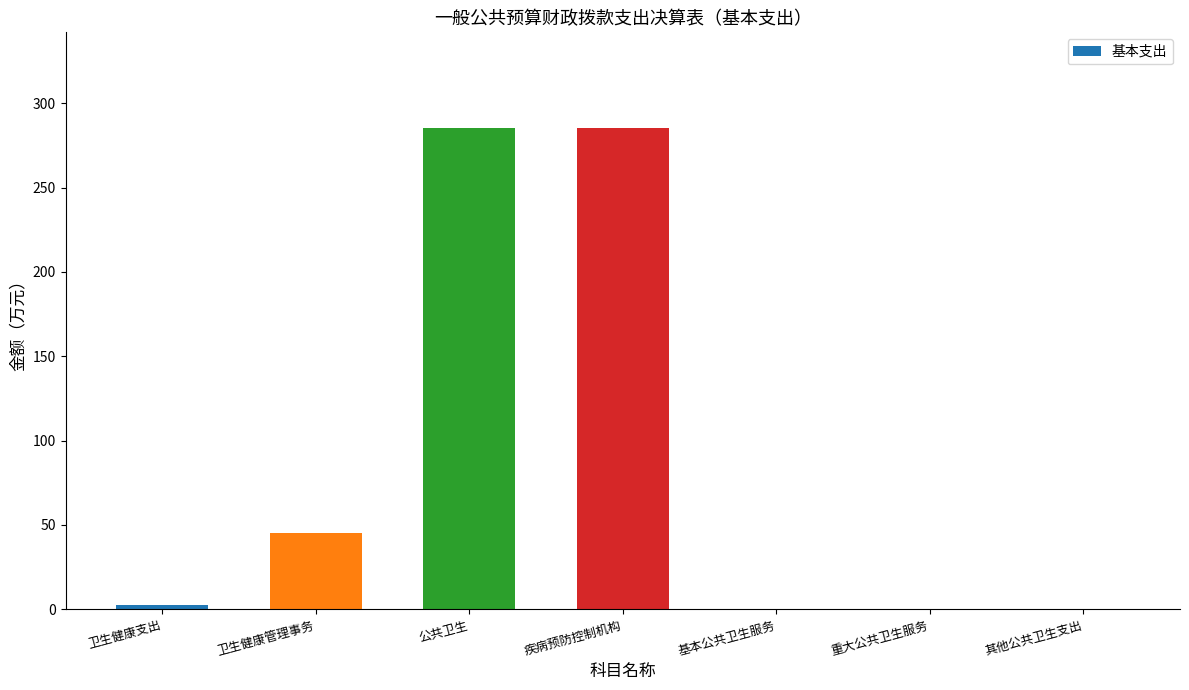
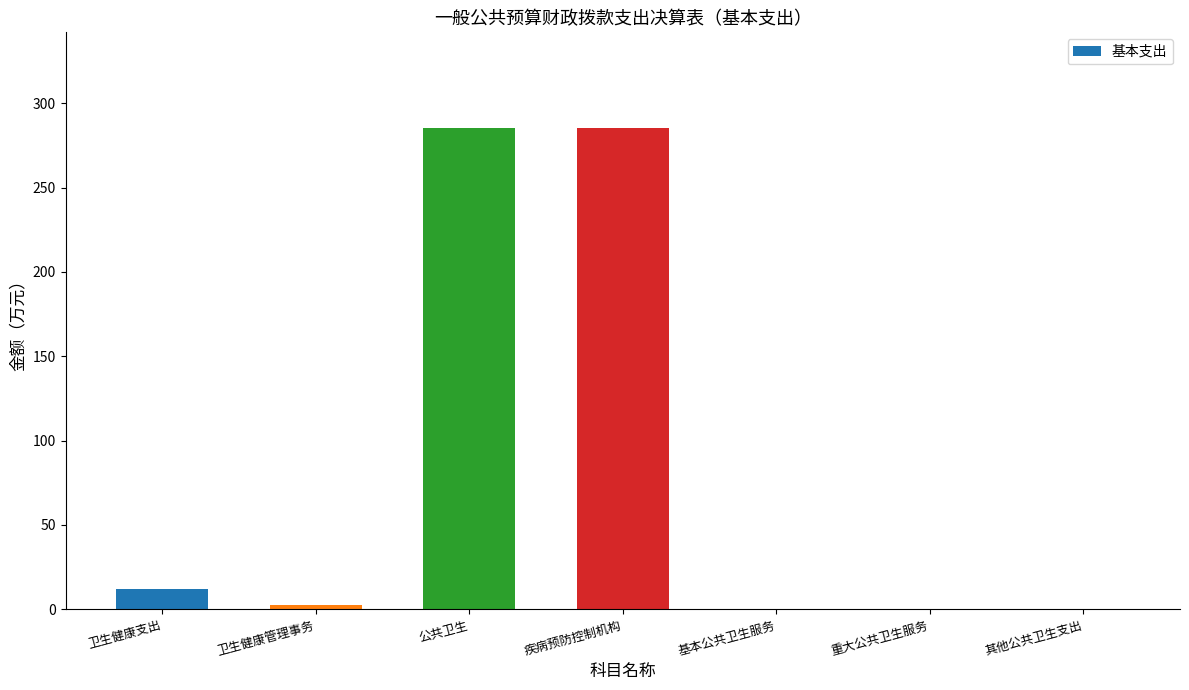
卫生健康支出: 3 -> 12
卫生健康管理事务: 46 -> 3
